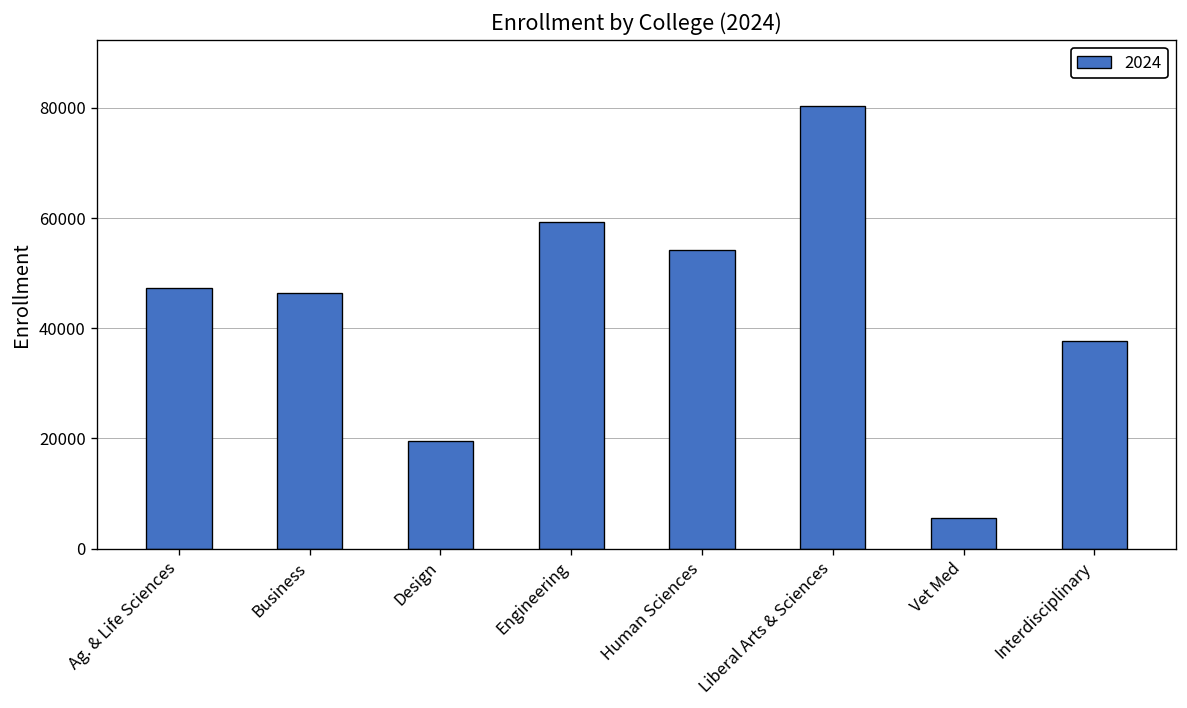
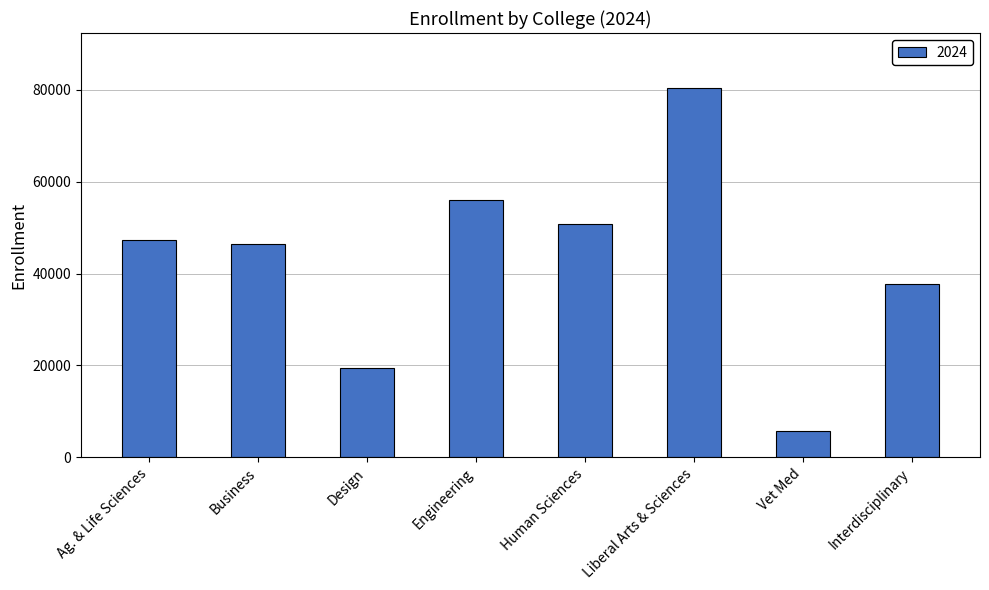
Engineering: 59000 -> 56000
Human Sciences: 54000 -> 51000
